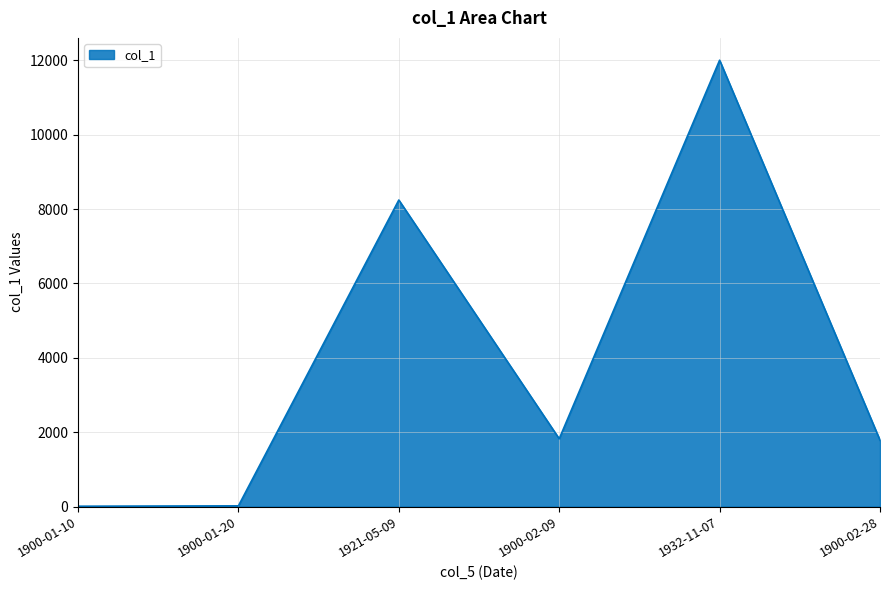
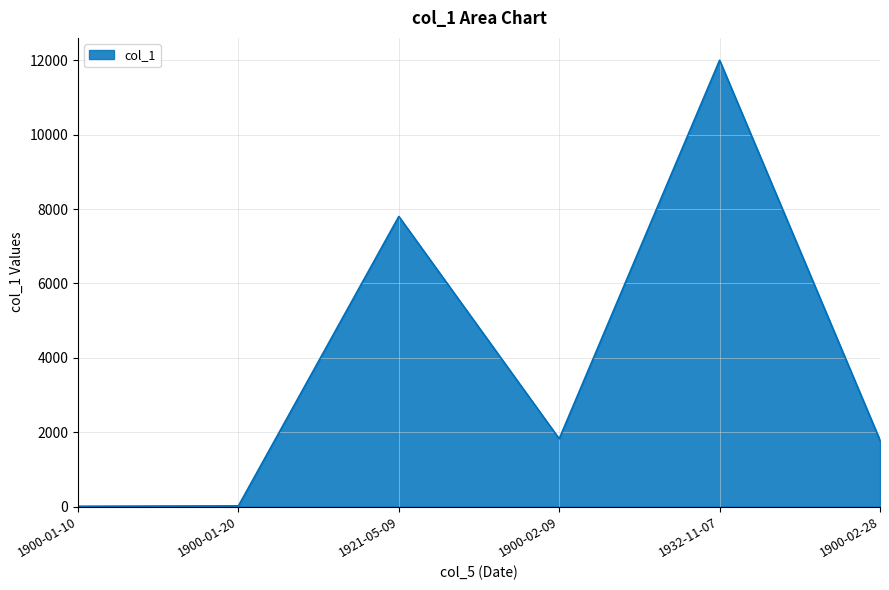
1921-05-09: 8200 -> 7800
